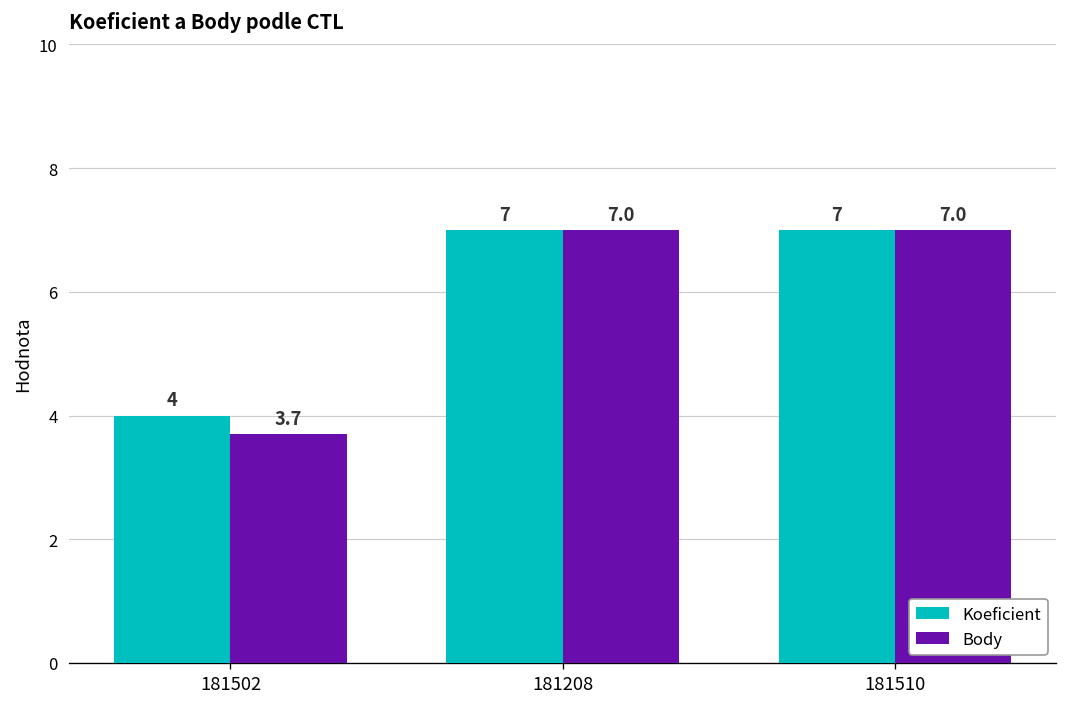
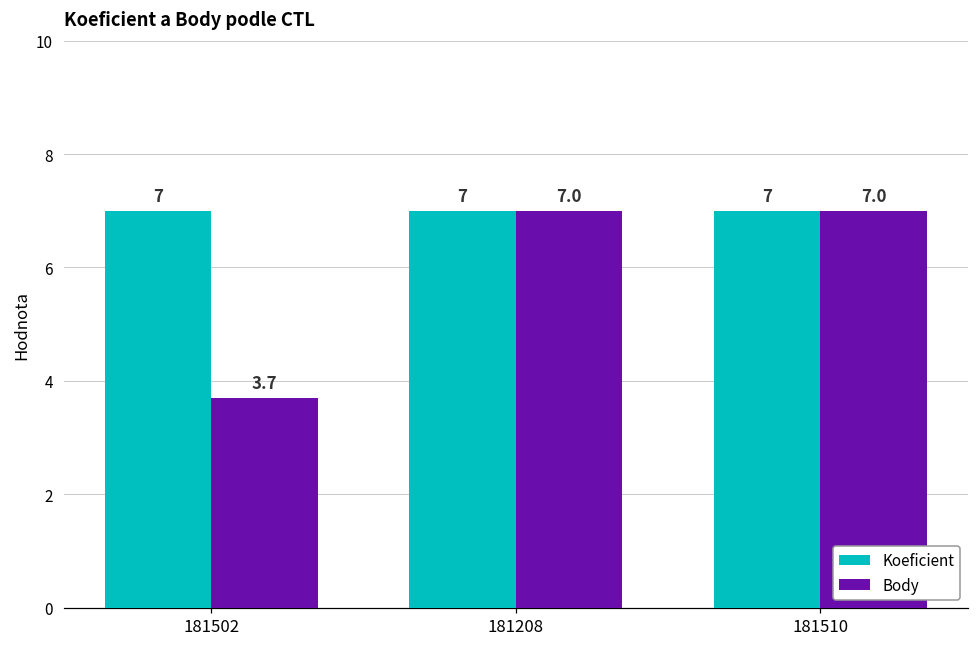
Koeficient, 181502: 4 -> 7
